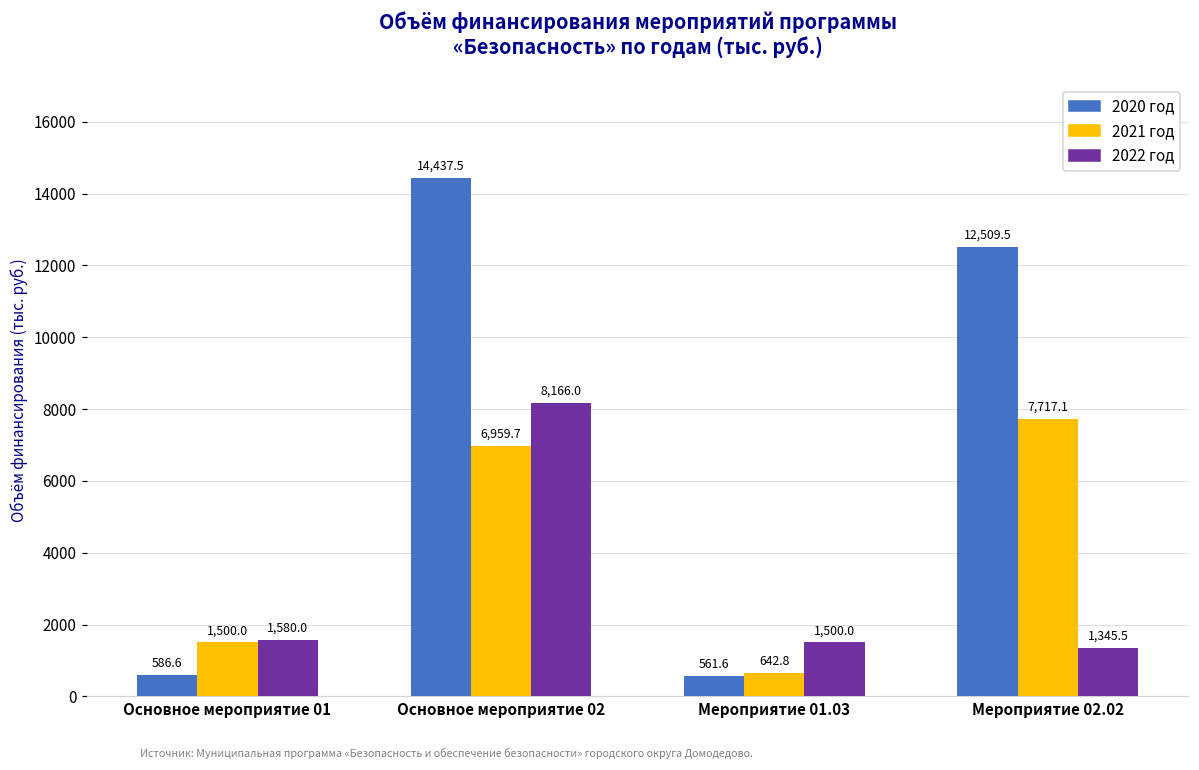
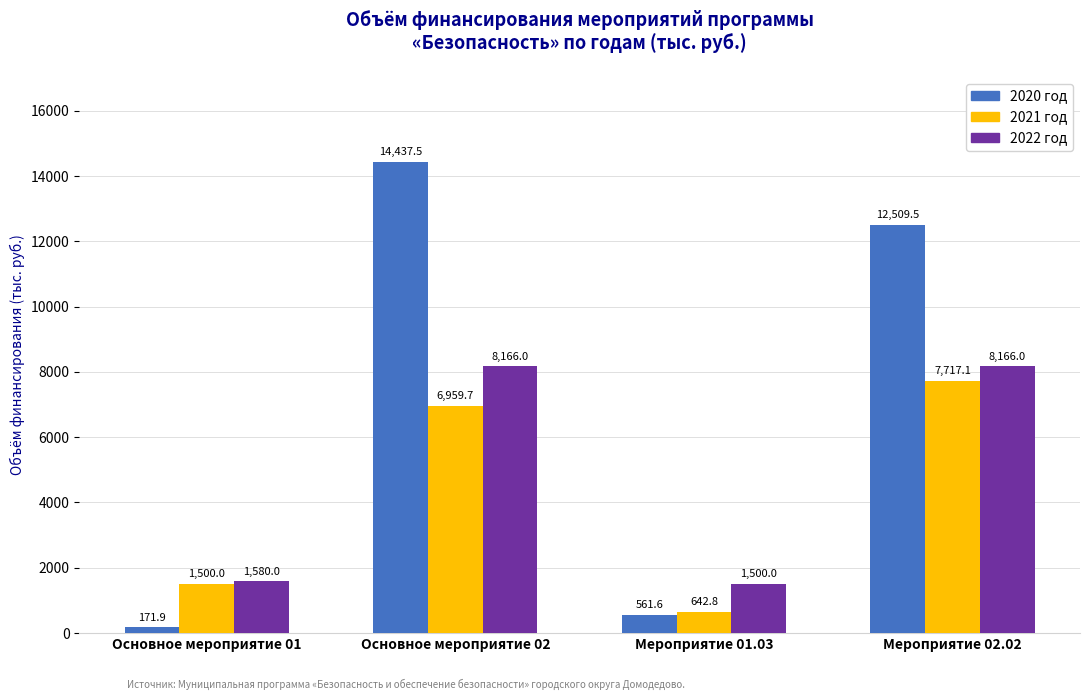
2020 год, Основное мероприятие 01: 586.6 -> 171.9
2022 год, Мероприятие 02.02: 1,345.5 -> 8,166.0
